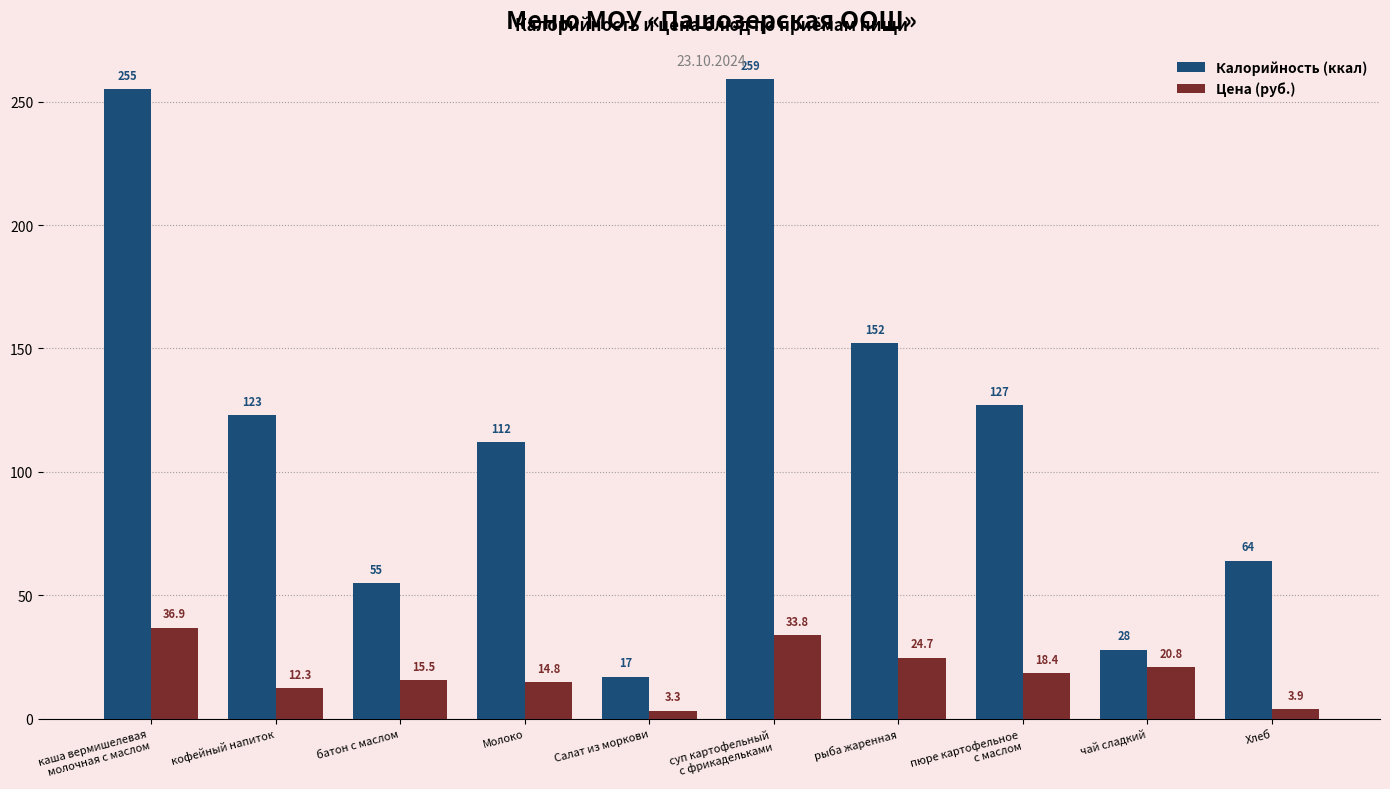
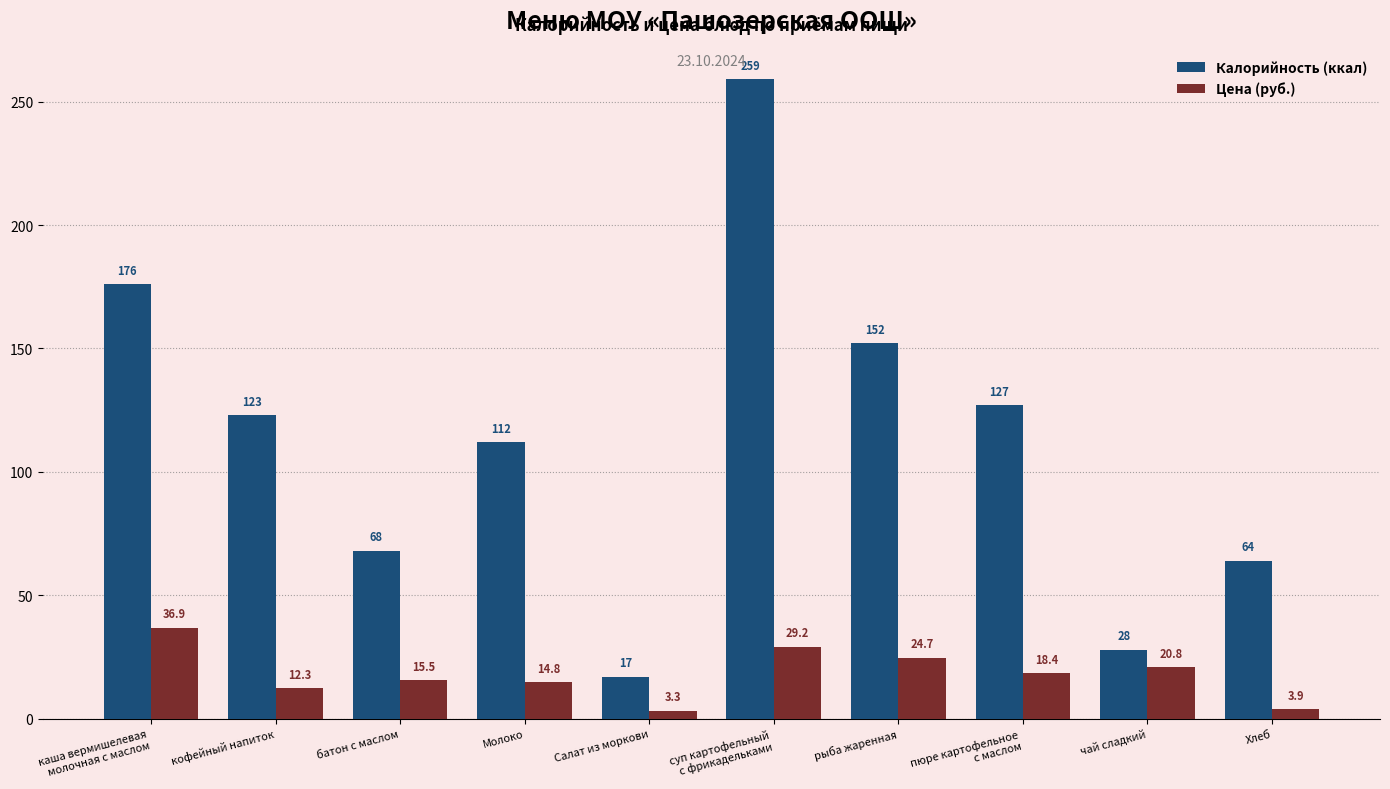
Калорийность (ккал), каша вермишелевая молочная с маслом: 255 -> 176
Калорийность (ккал), батон с маслом: 55 -> 68
Цена (руб.), суп картофельный с фрикадельками: 33.8 -> 29.2
